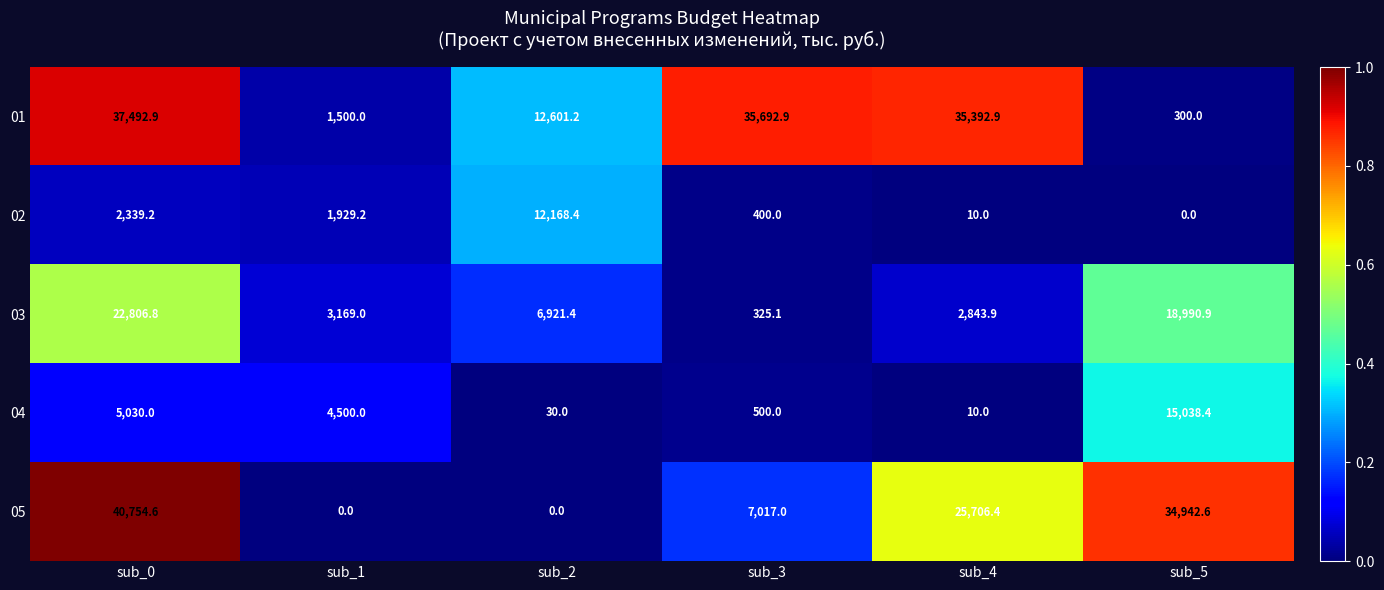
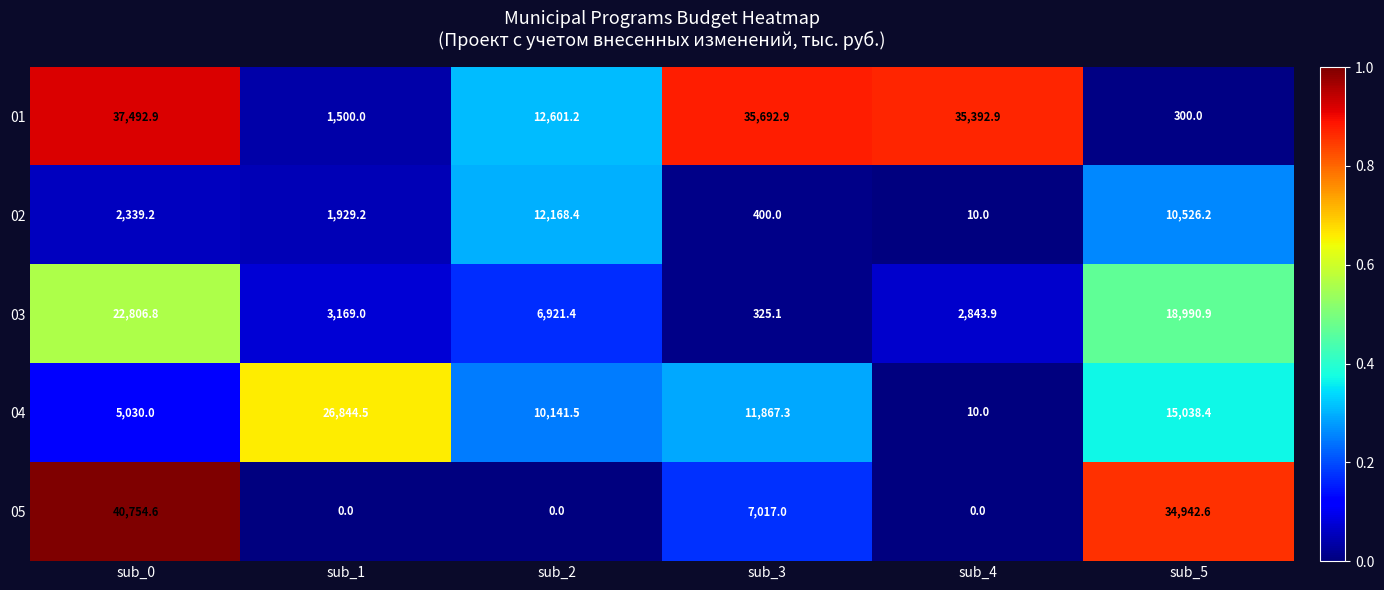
02, sub_5: 0.0 -> 10,526.2
04, sub_1: 4,500.0 -> 26,844.5
04, sub_2: 30.0 -> 10,141.5
04, sub_3: 500.0 -> 11,867.3
05, sub_4: 25,706.4 -> 0.0
